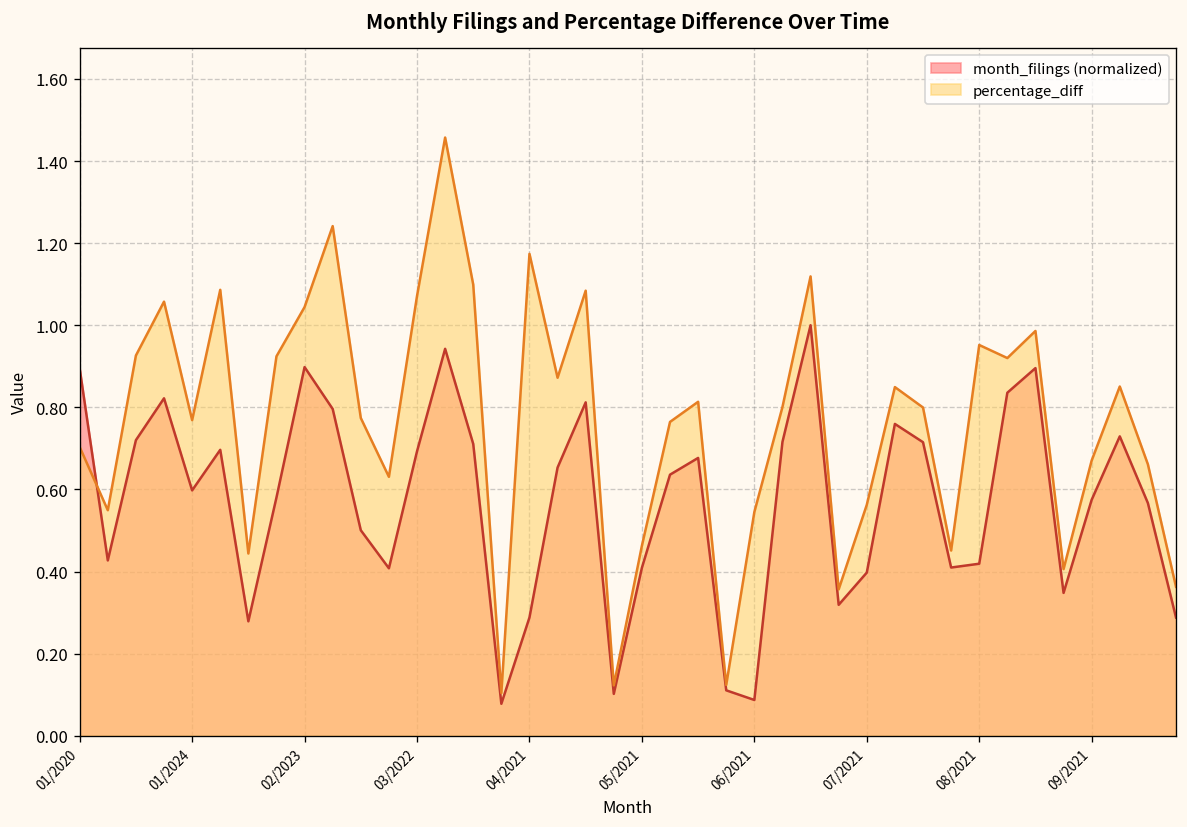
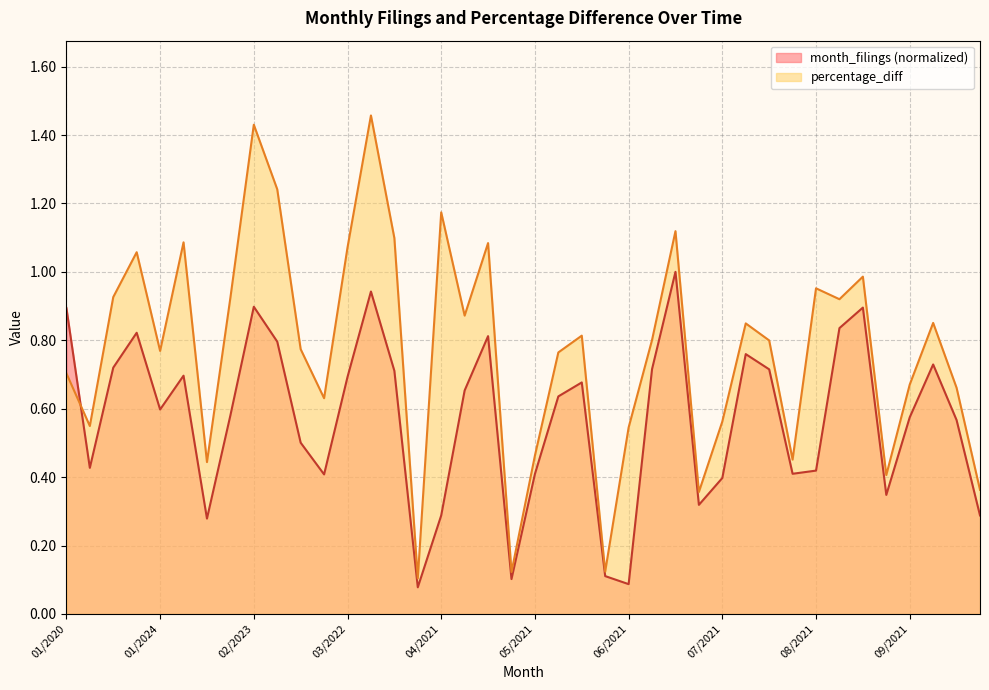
percentage_diff, 02/2023: 1.04 -> 1.43
